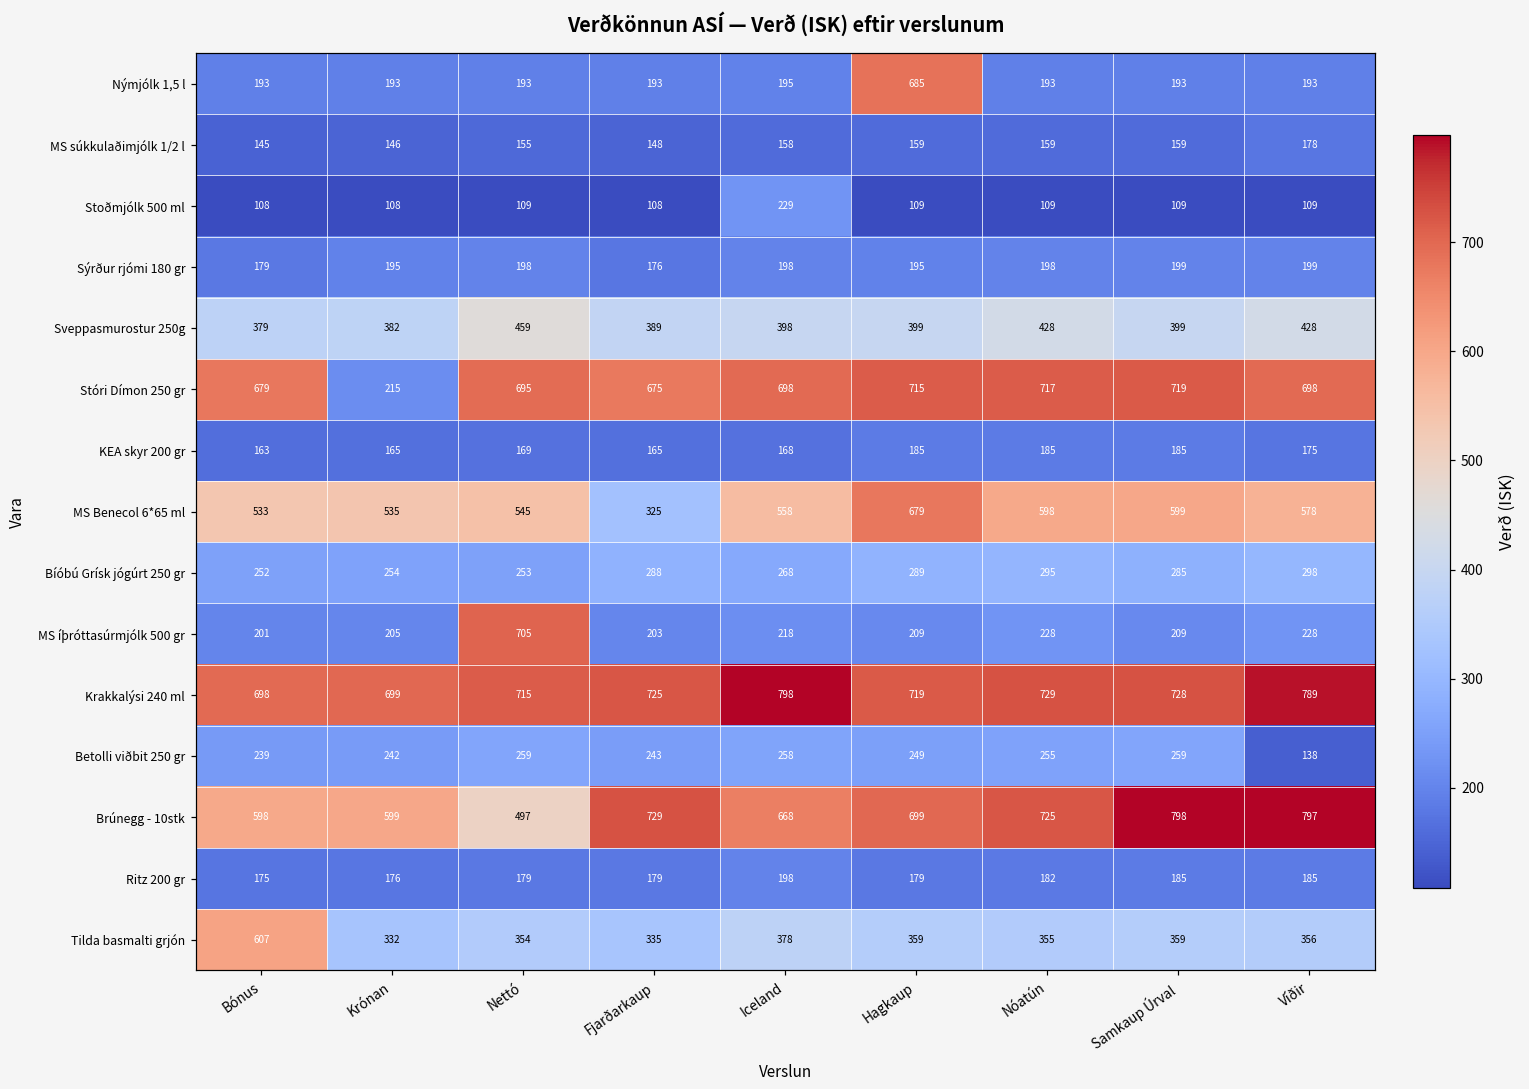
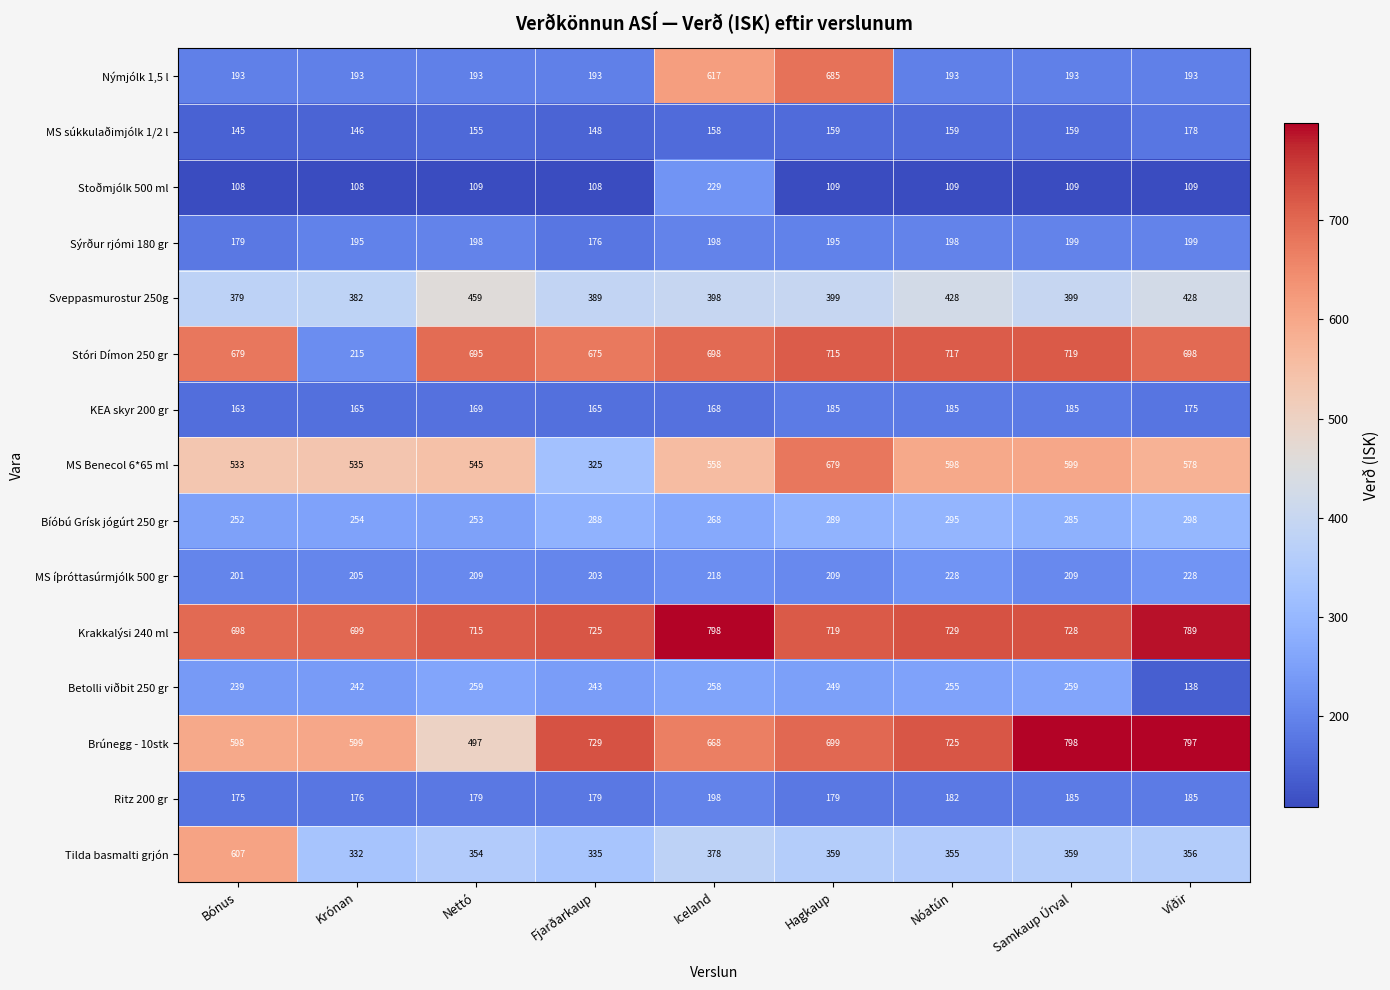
Nýmjólk 1,5 l, Iceland: 195 -> 617
MS íþróttasúrmjólk 500 gr, Nettó: 705 -> 209
